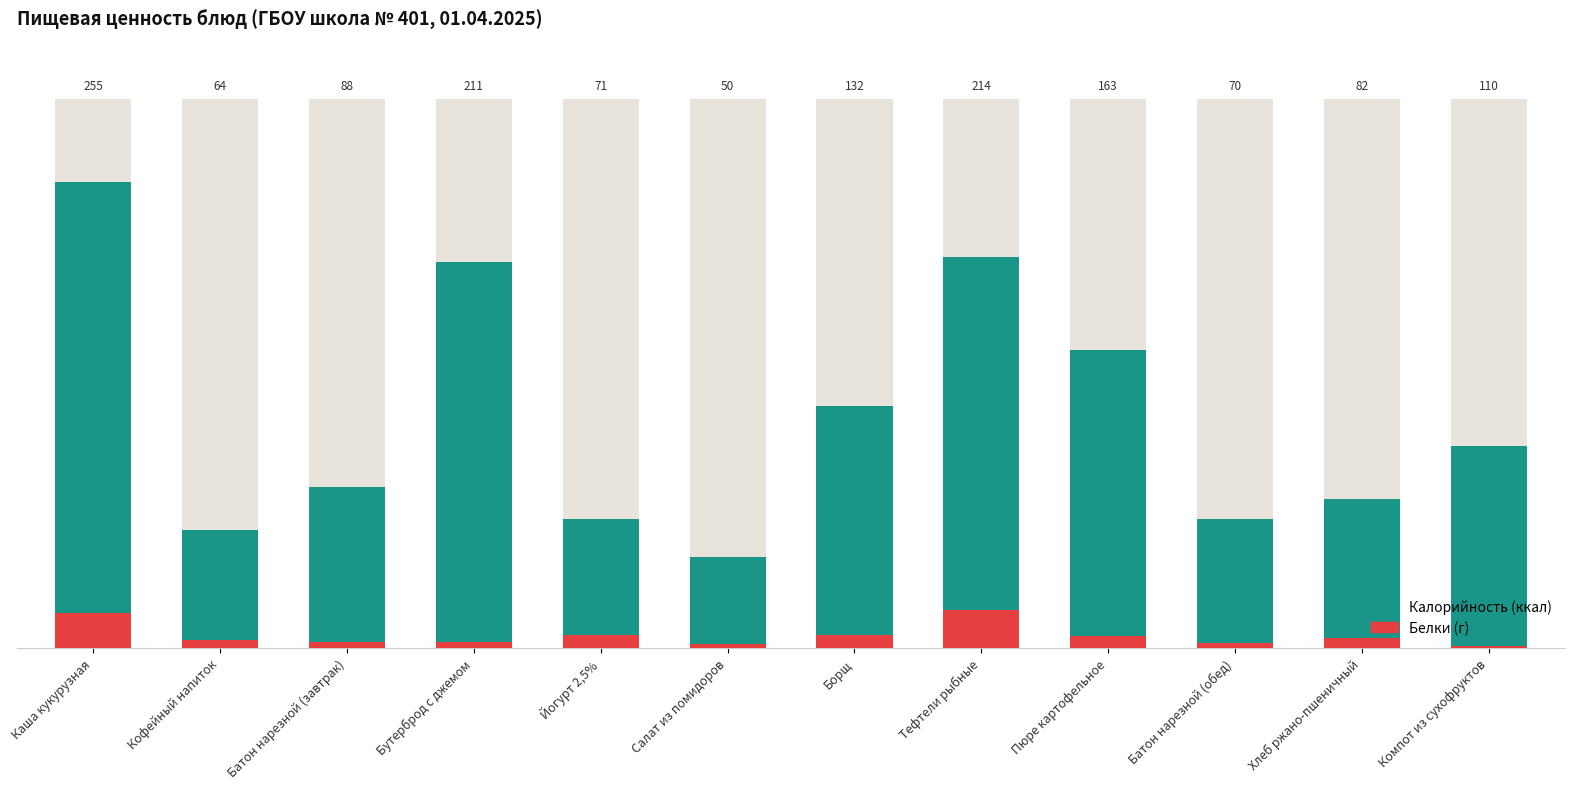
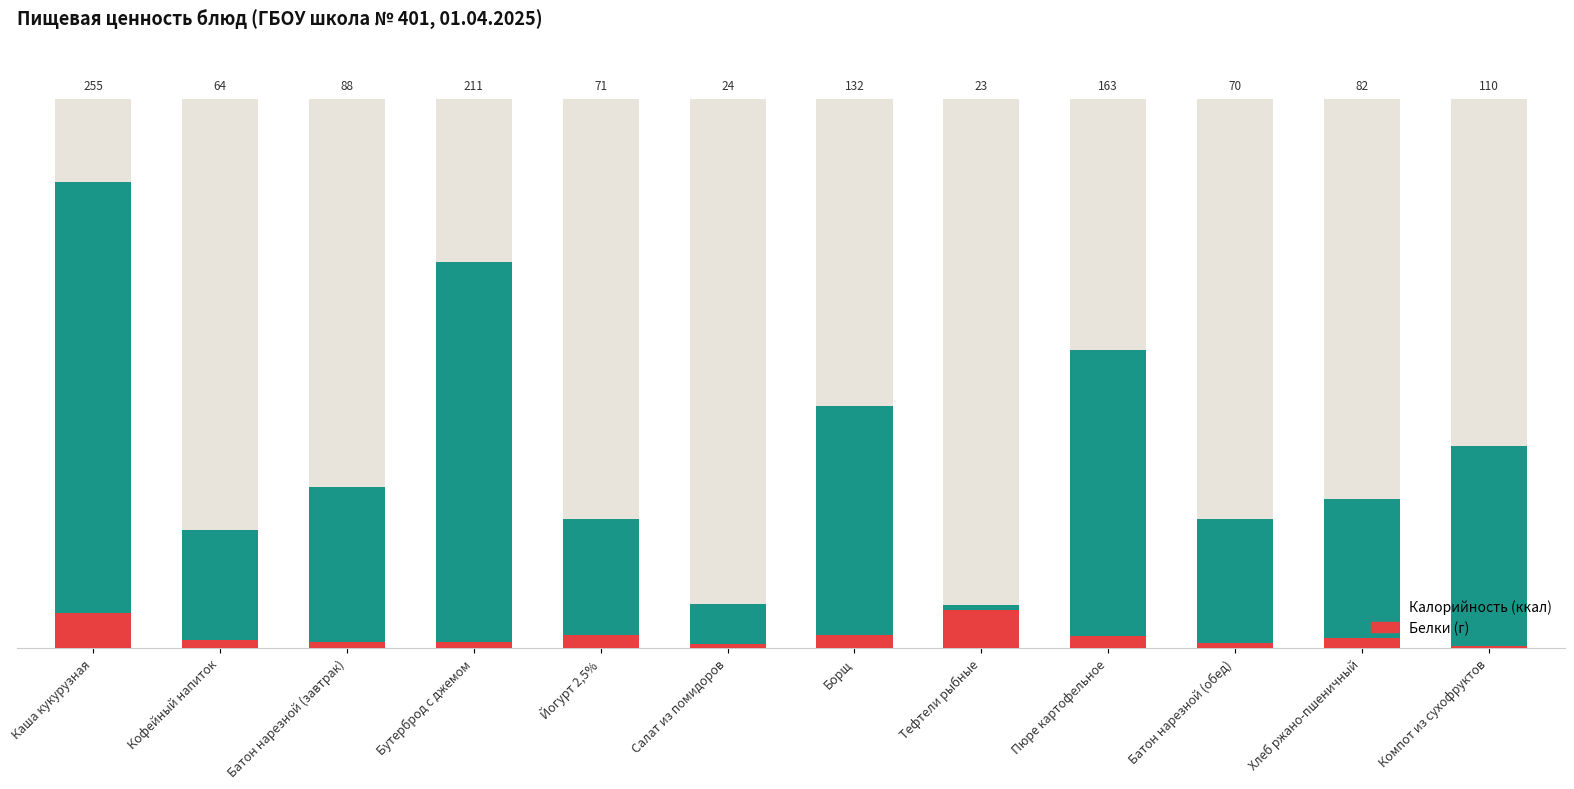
Калорийность (ккал), Салат из помидоров: 50 -> 24
Калорийность (ккал), Тефтели рыбные: 214 -> 23
